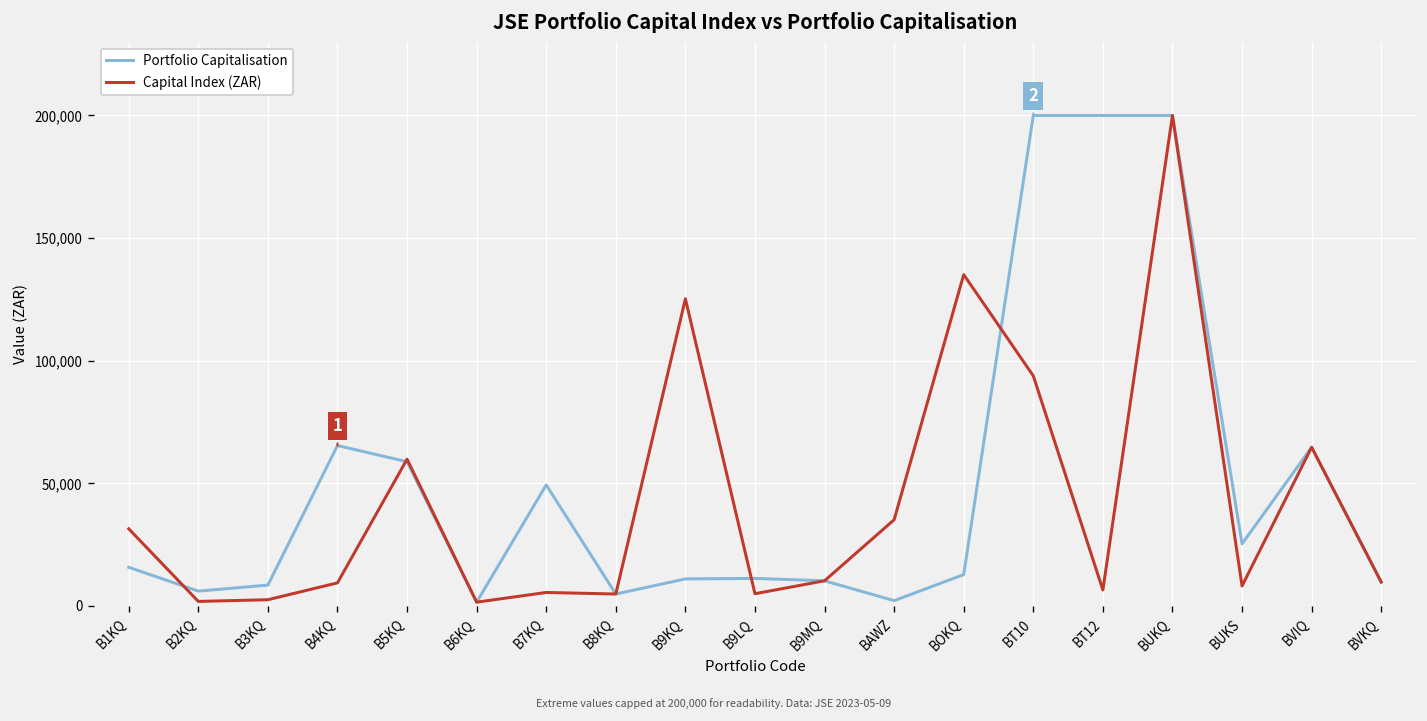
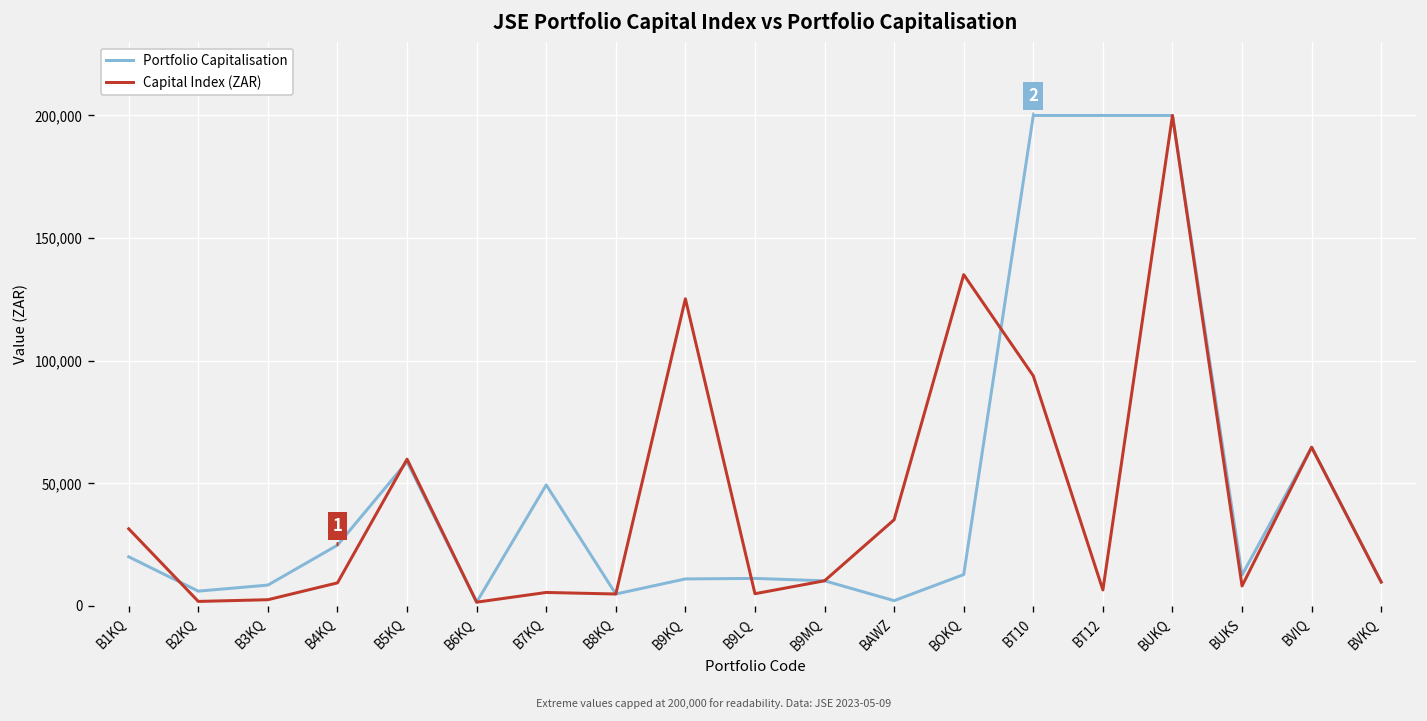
Portfolio Capitalisation, B1KQ: 16,000 -> 20,000
Portfolio Capitalisation, B4KQ: 65,000 -> 25,000
Portfolio Capitalisation, BUKS: 25,000 -> 12,000
